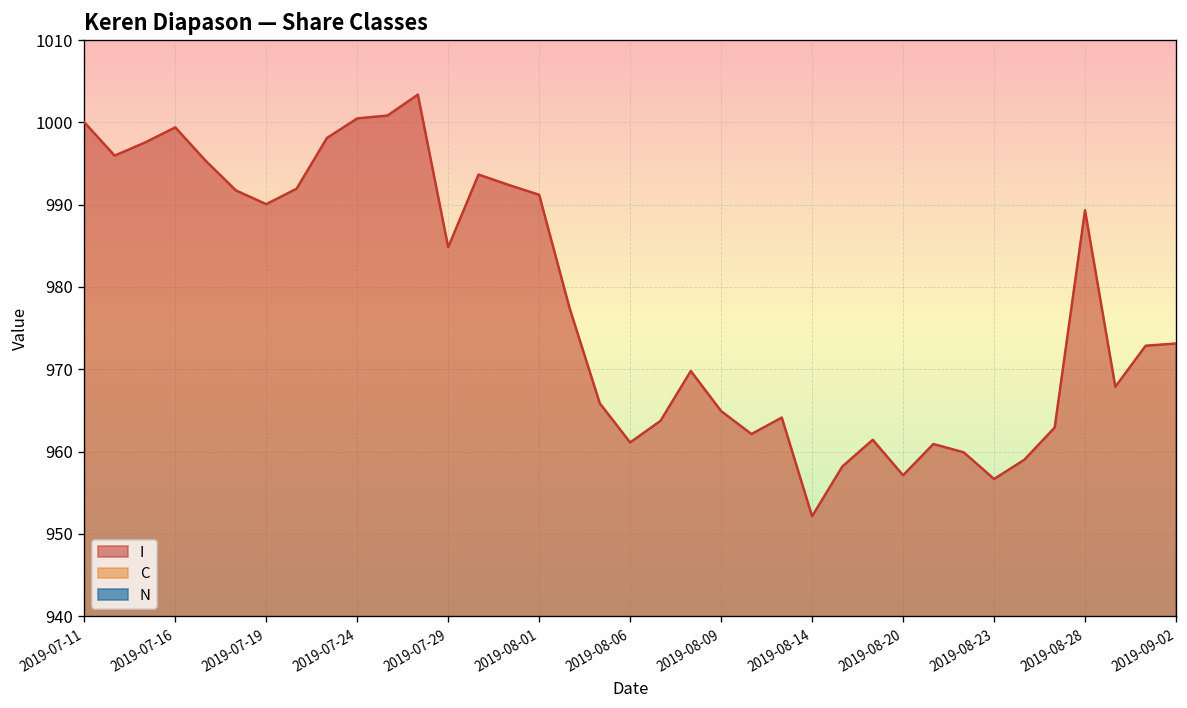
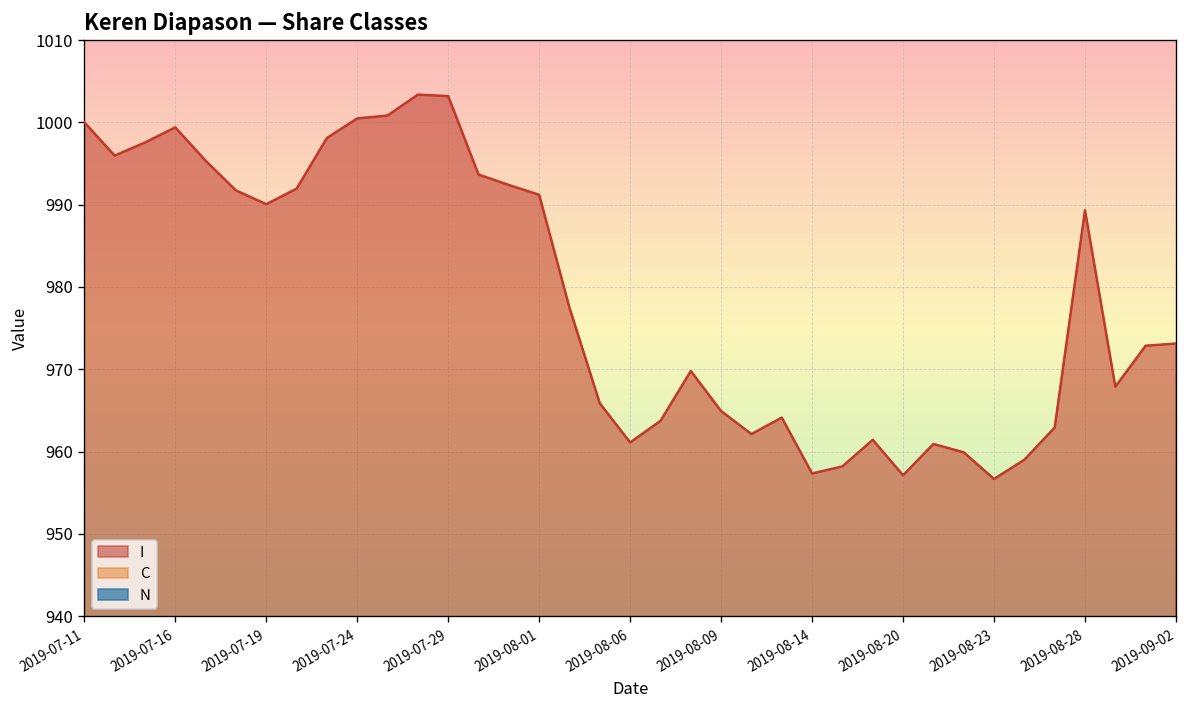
I, 2019-07-29: 985 -> 1003
I, 2019-08-14: 952 -> 957
